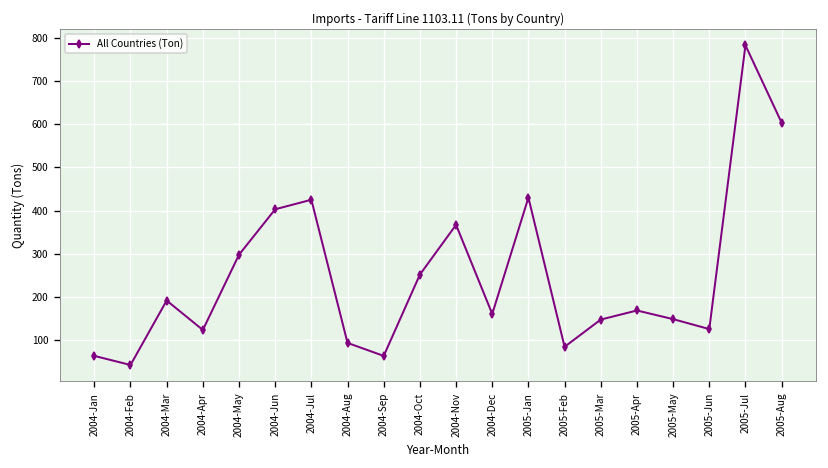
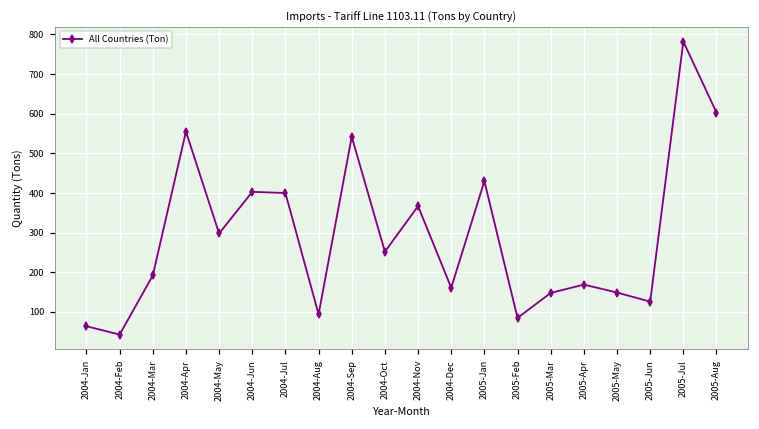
2004-Apr: 120 -> 560
2004-Jul: 430 -> 400
2004-Sep: 60 -> 540
